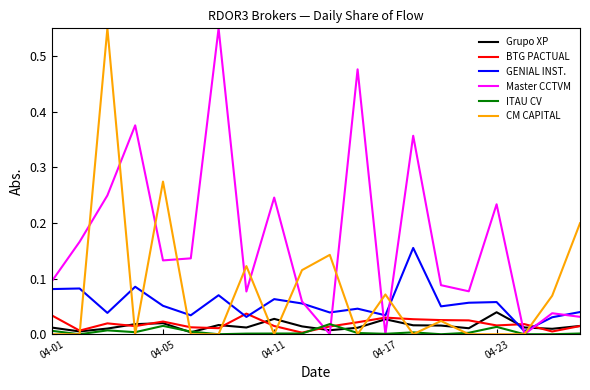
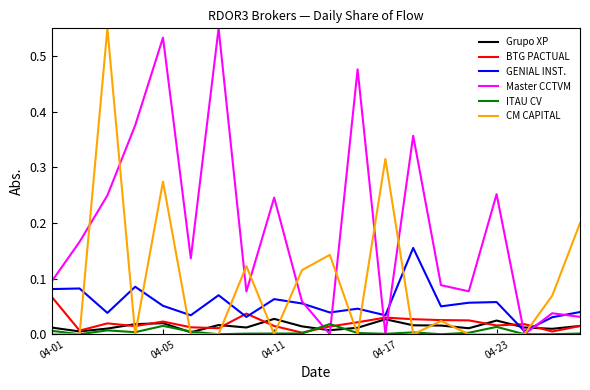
BTG PACTUAL, 04-01: 0.03 -> 0.07
Master CCTVM, 04-05: 0.13 -> 0.53
CM CAPITAL, 04-17: 0.07 -> 0.32
Grupo XP, 04-23: 0.04 -> 0.02
Master CCTVM, 04-23: 0.23 -> 0.25
